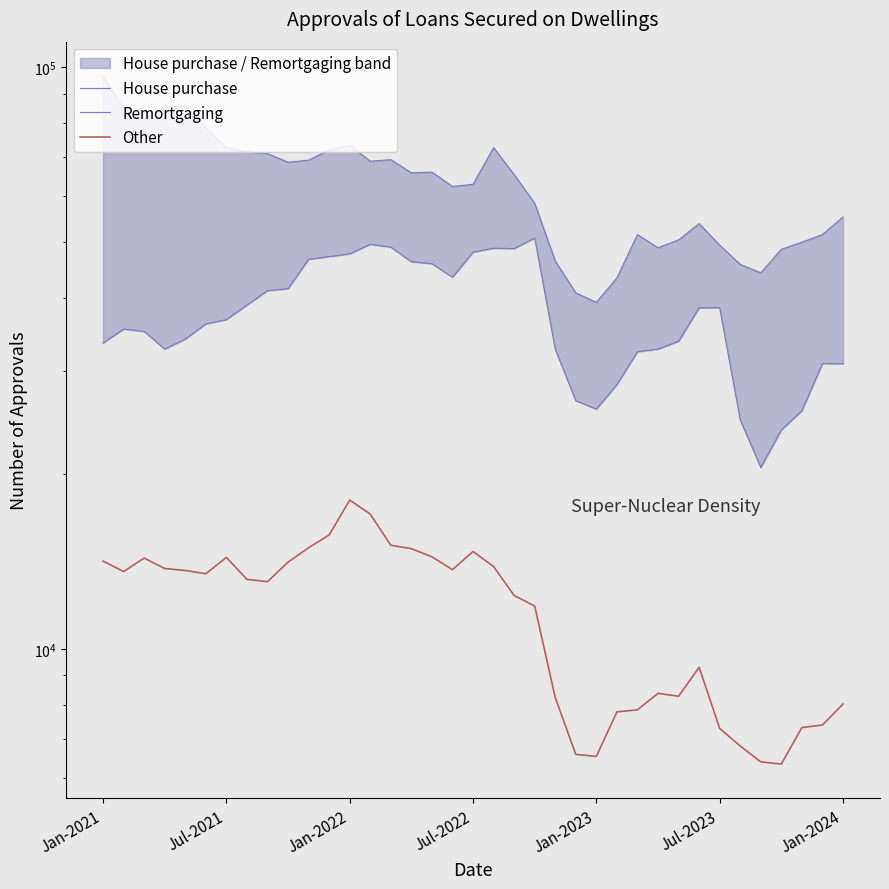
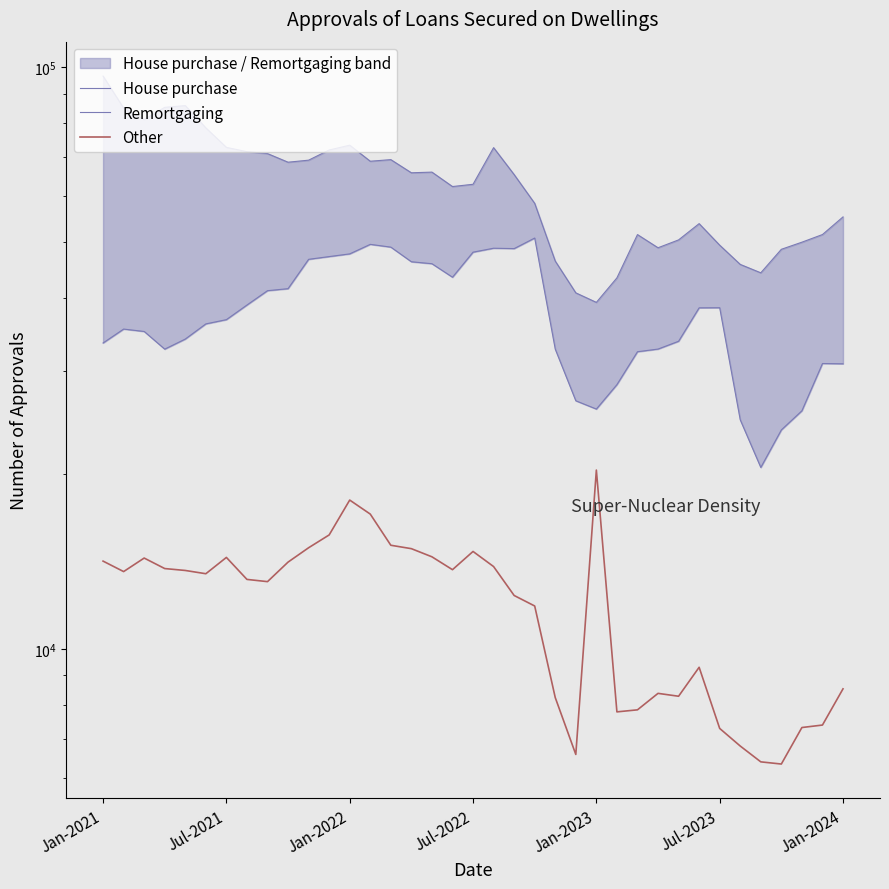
Other, Jan-2023: 6500 -> 20300
Other, Jan-2024: 8000 -> 8500
